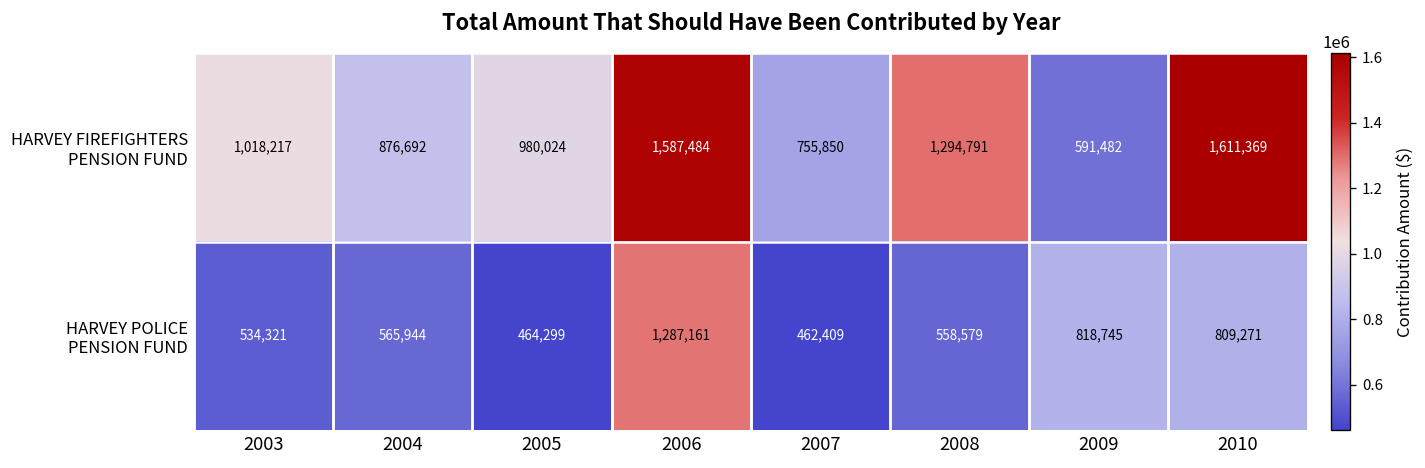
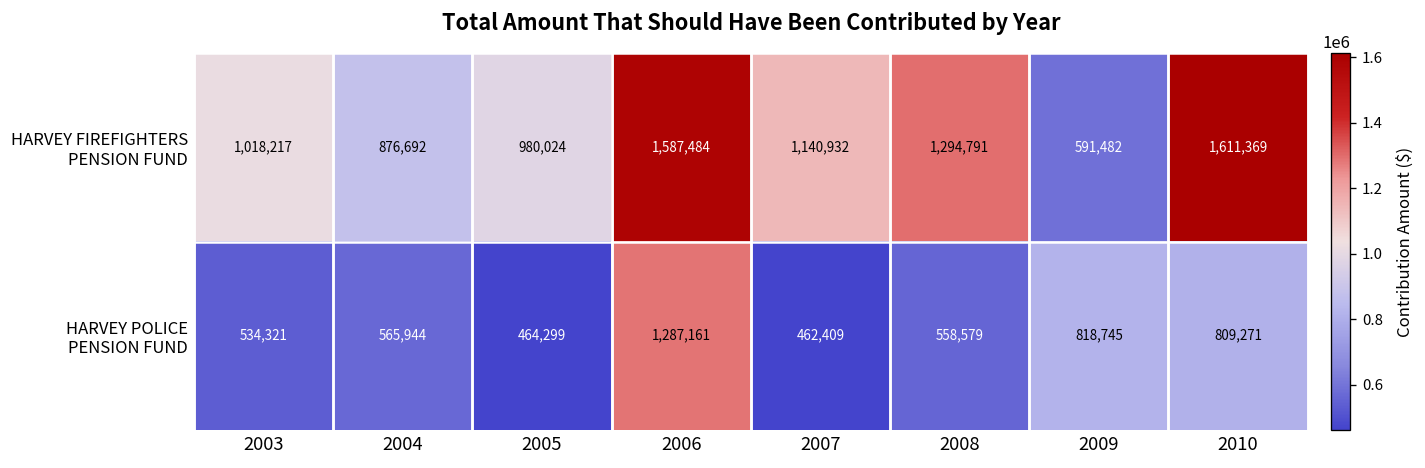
HARVEY FIREFIGHTERS PENSION FUND, 2007: 755,850 -> 1,140,932
